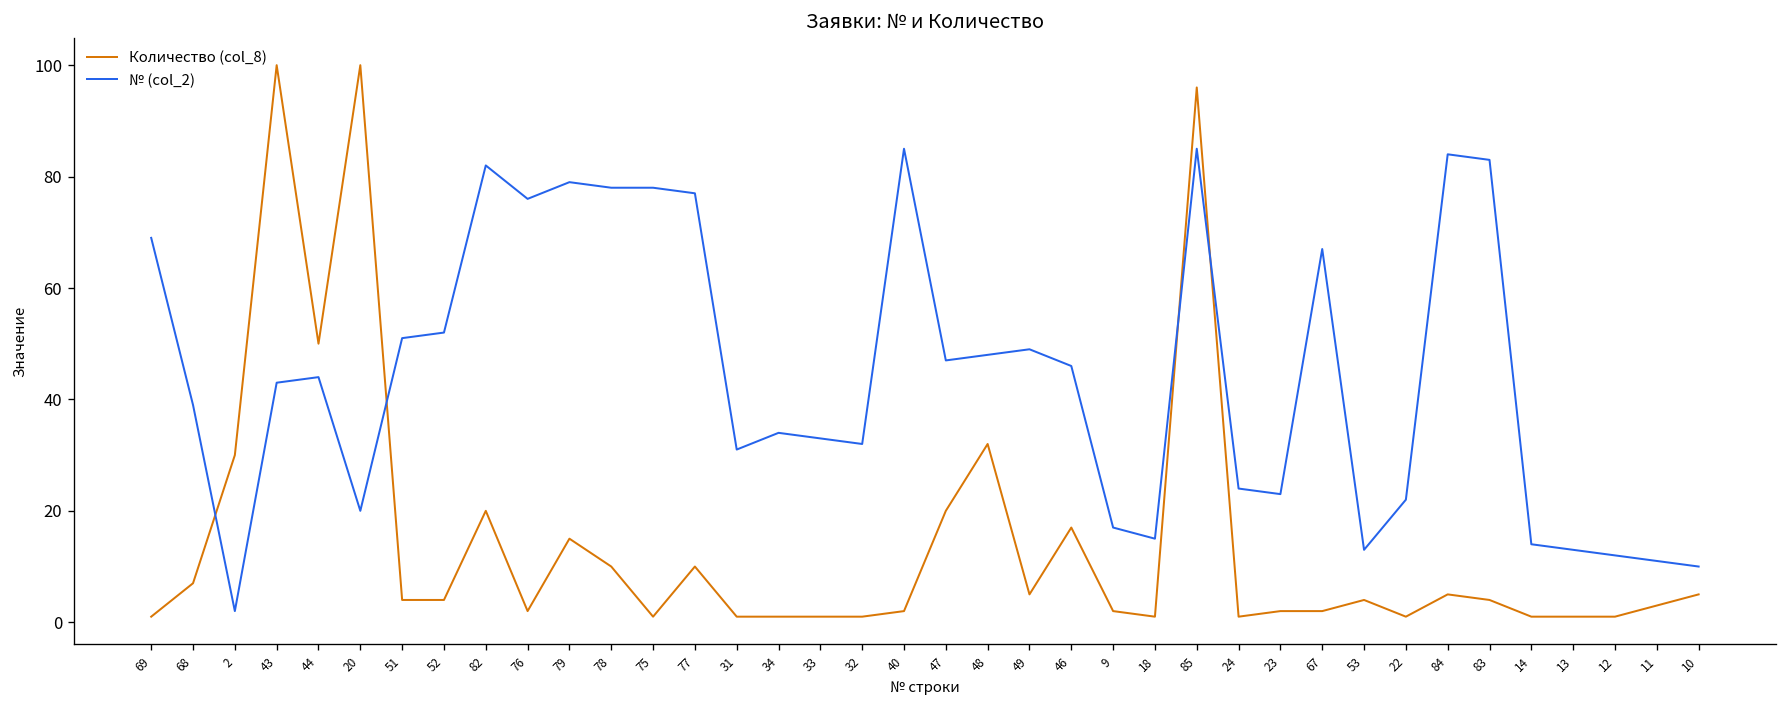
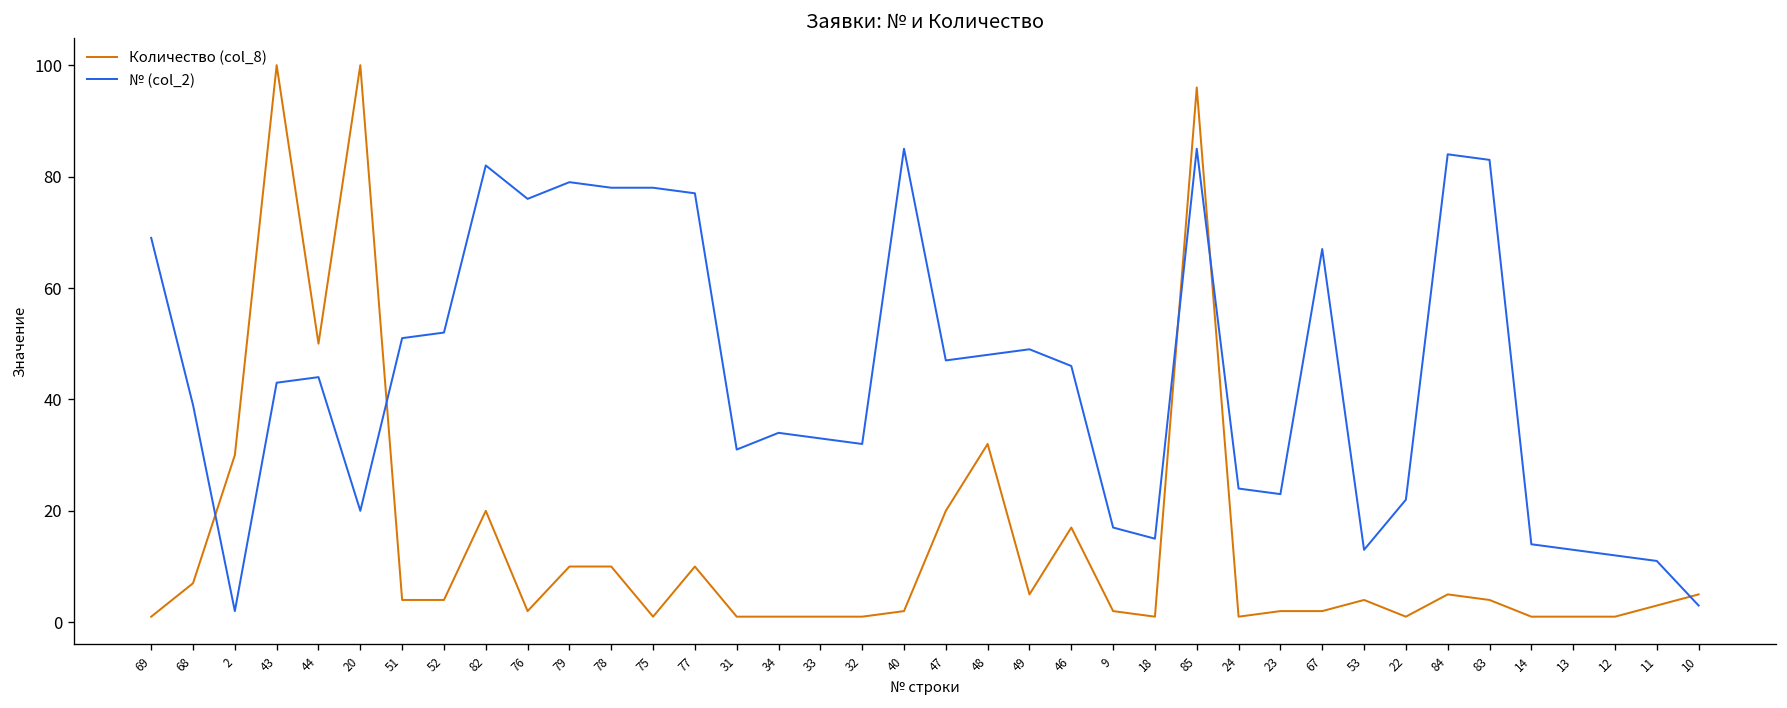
Количество (col_8), 79: 15 -> 10
№ (col_2), 10: 10 -> 3
